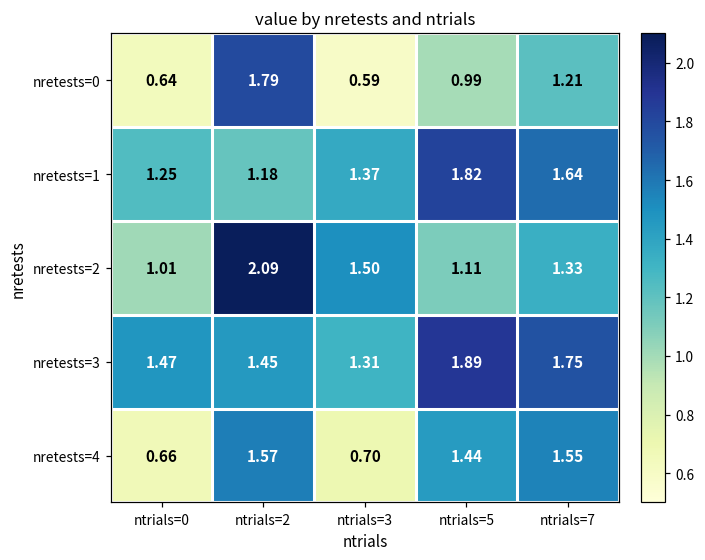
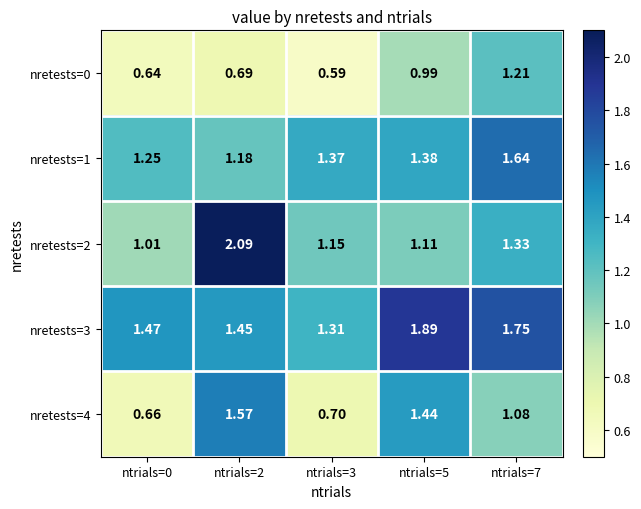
nretests=0, ntrials=2: 1.79 -> 0.69
nretests=1, ntrials=5: 1.82 -> 1.38
nretests=2, ntrials=3: 1.50 -> 1.15
nretests=4, ntrials=7: 1.55 -> 1.08
